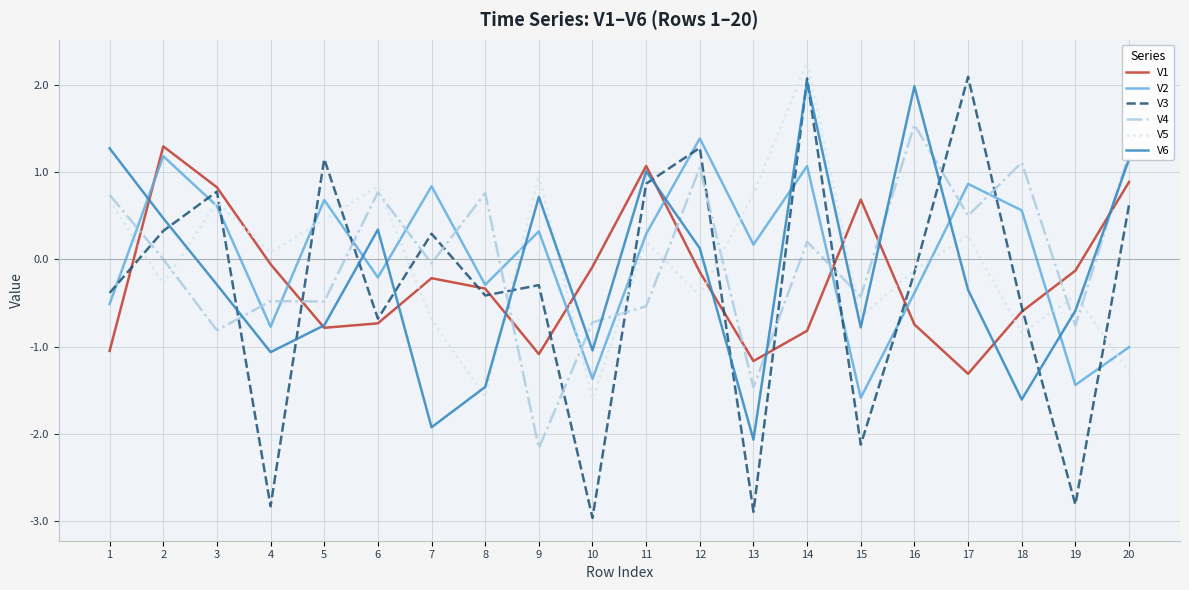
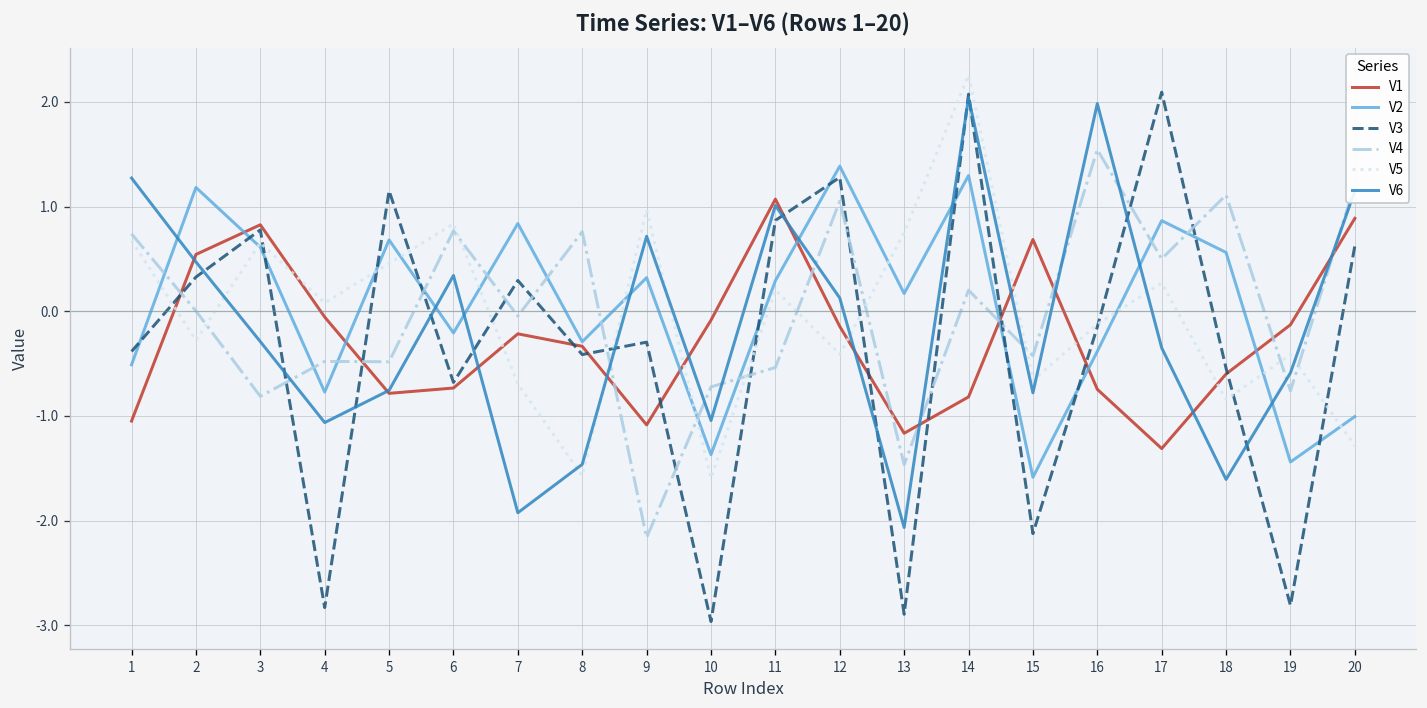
V1, 2: 1.3 -> 0.5
V2, 14: 1.1 -> 1.3
